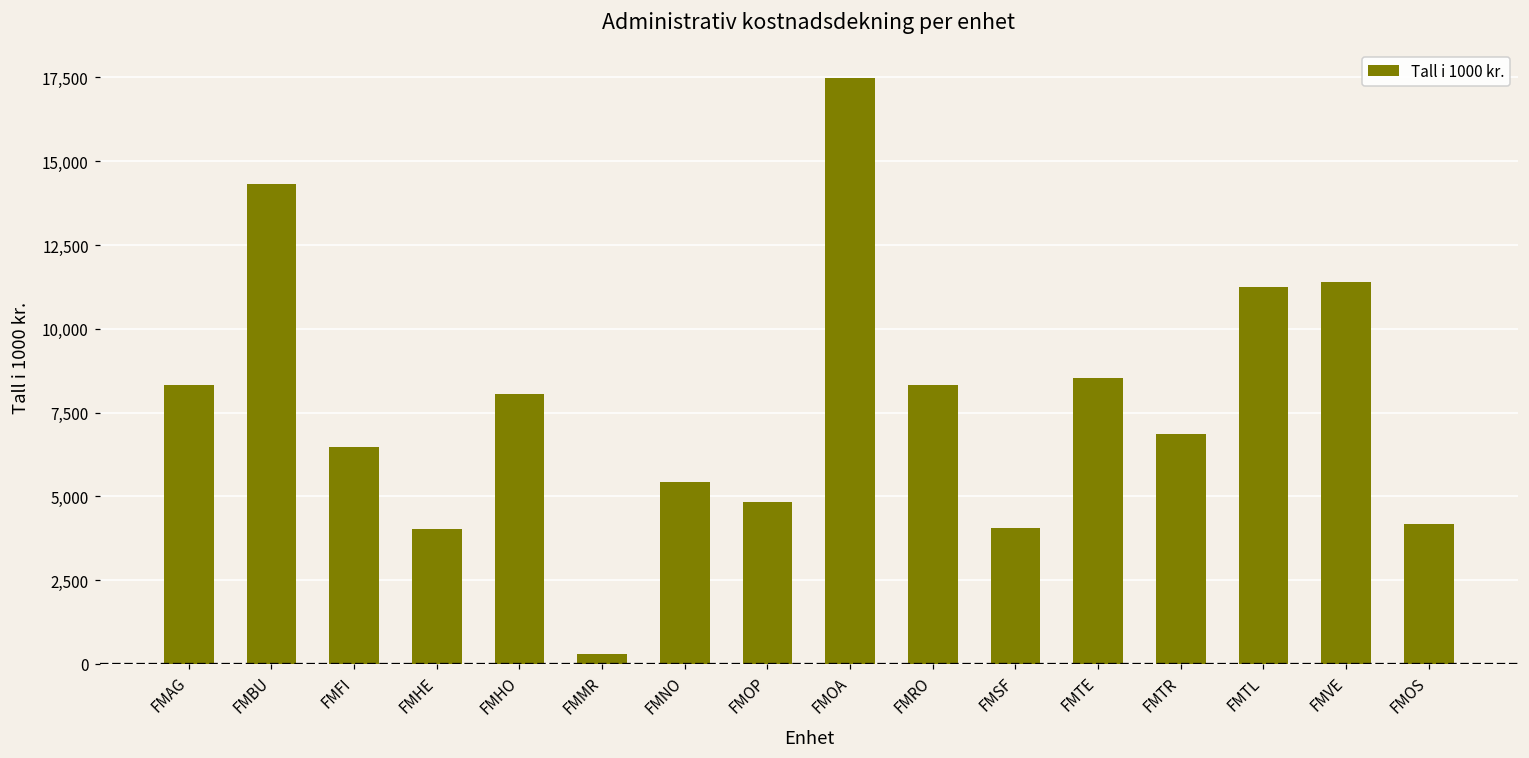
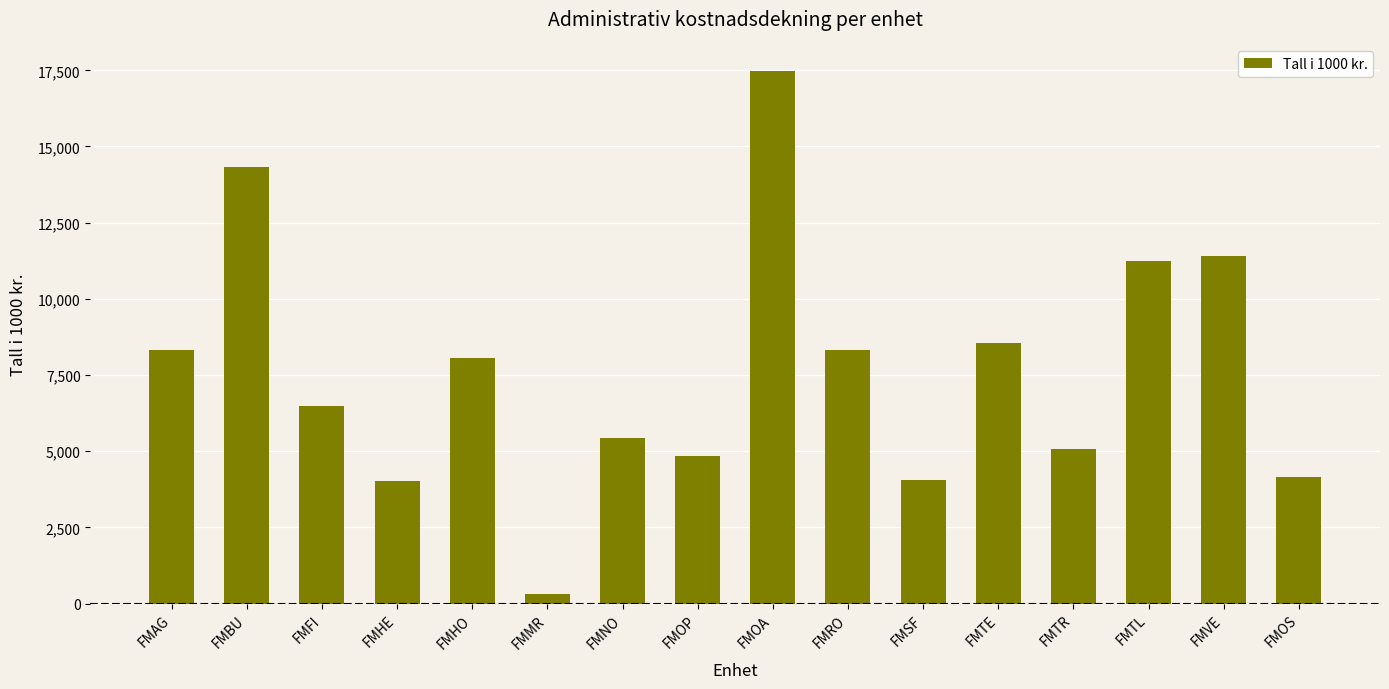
FMTR: 6,900 -> 5,100
